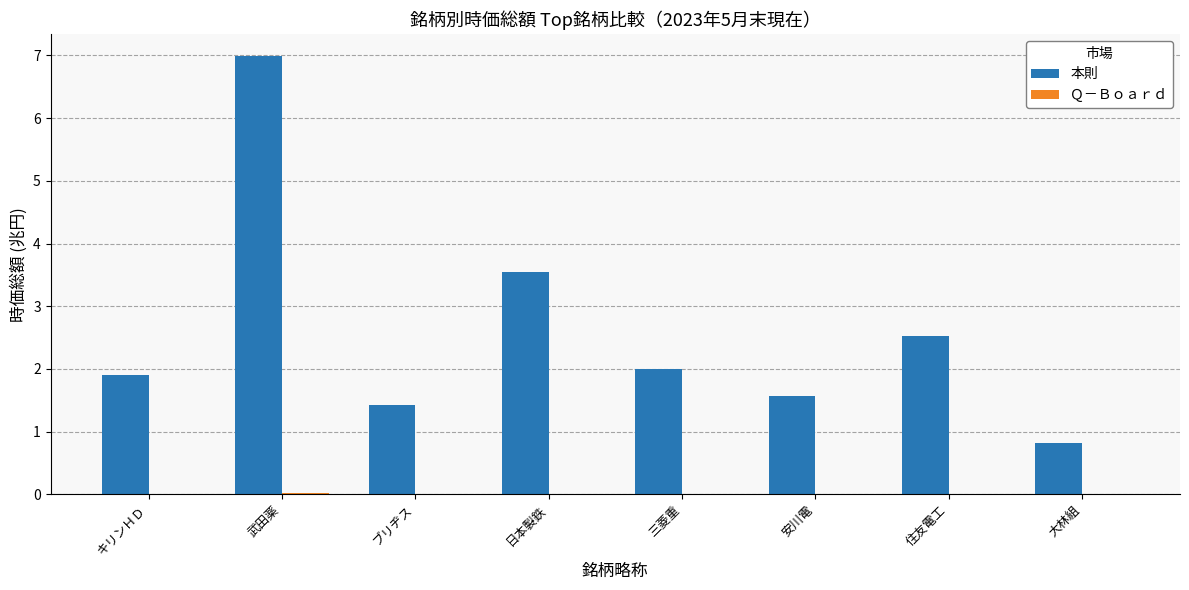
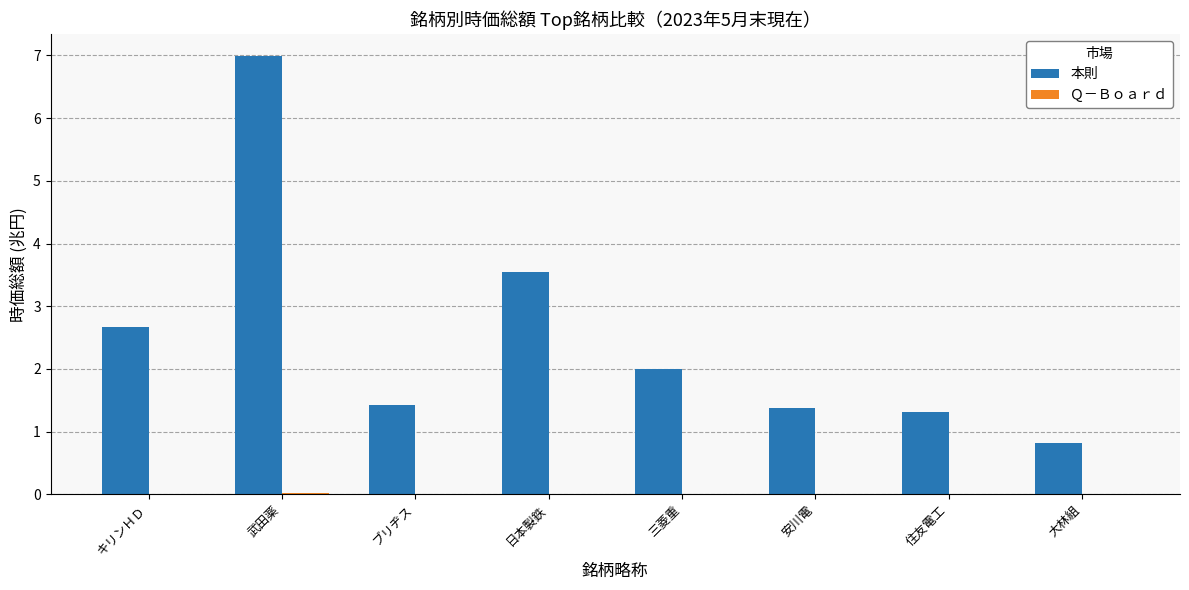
本則, キリンＨＤ: 1.9 -> 2.7
本則, 安川電: 1.6 -> 1.4
本則, 住友電工: 2.5 -> 1.3
